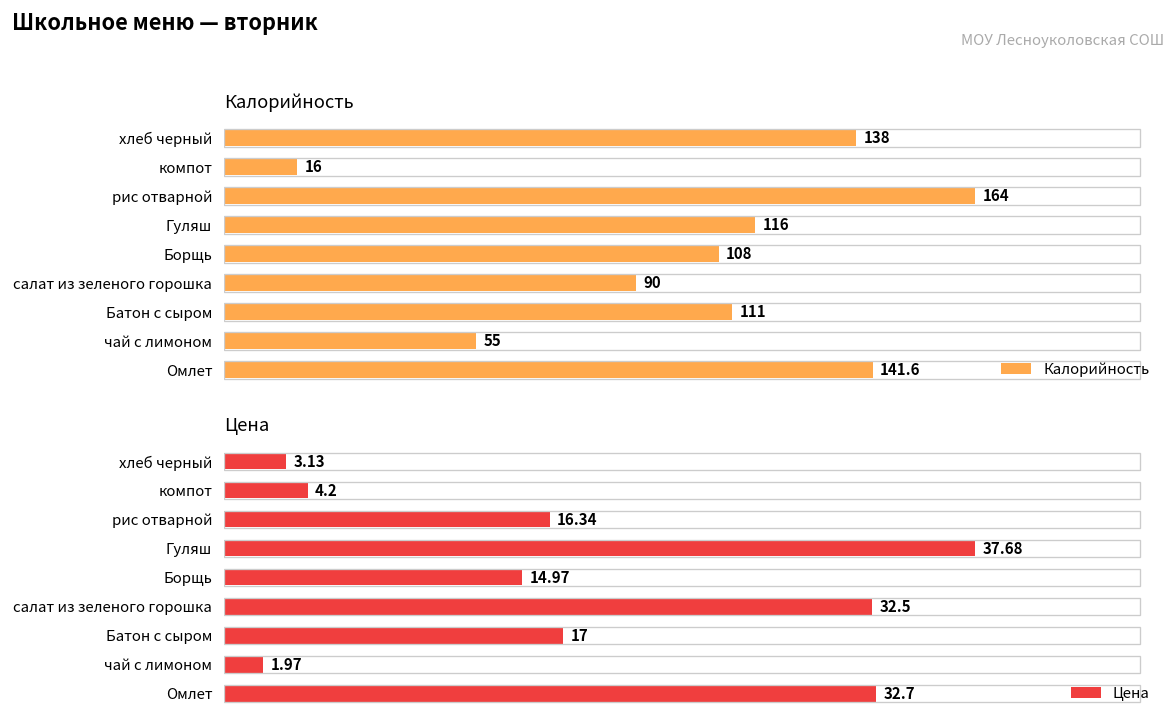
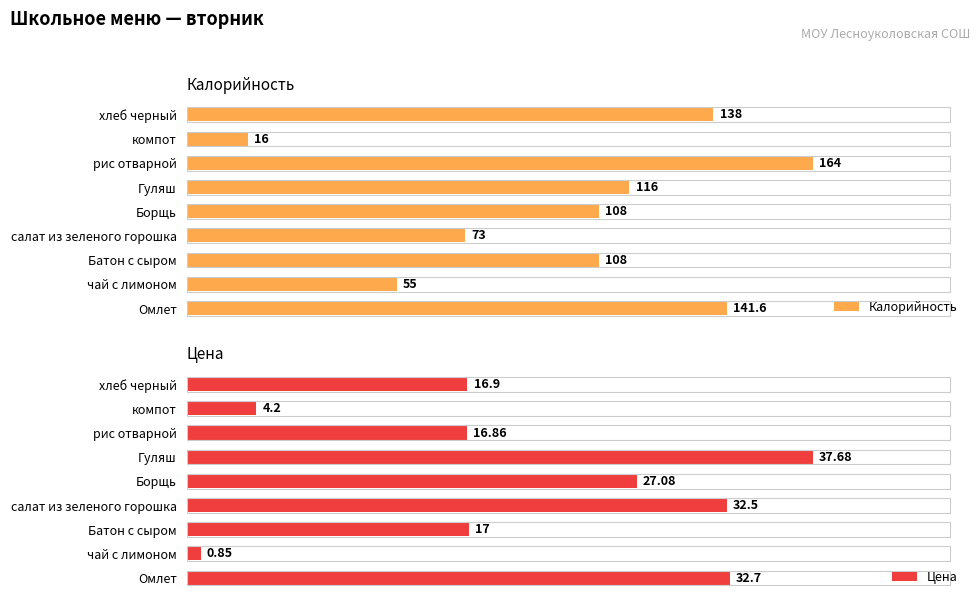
Калорийность, салат из зеленого горошка: 90 -> 73
Калорийность, Батон с сыром: 111 -> 108
Цена, хлеб черный: 3.13 -> 16.9
Цена, рис отварной: 16.34 -> 16.86
Цена, Борщь: 14.97 -> 27.08
Цена, чай с лимоном: 1.97 -> 0.85
